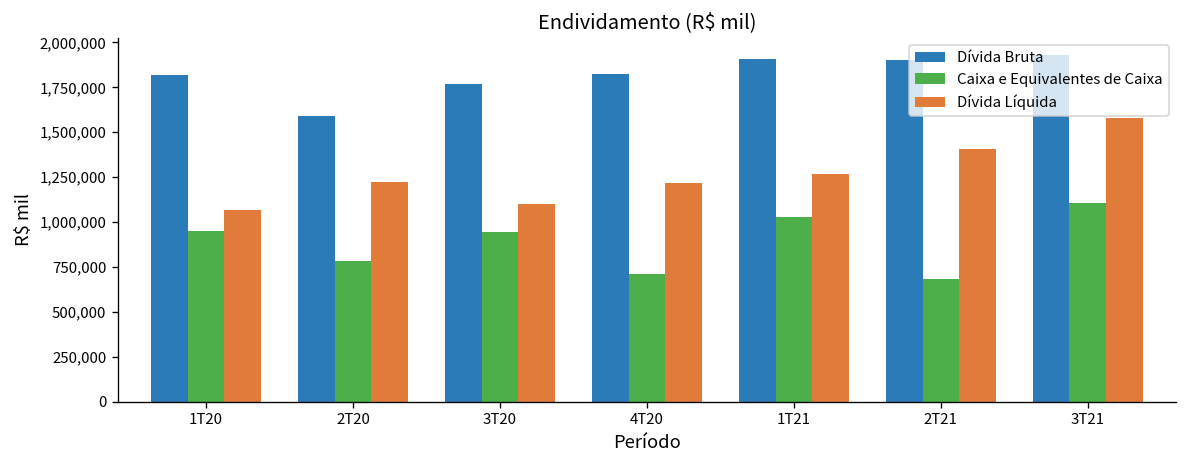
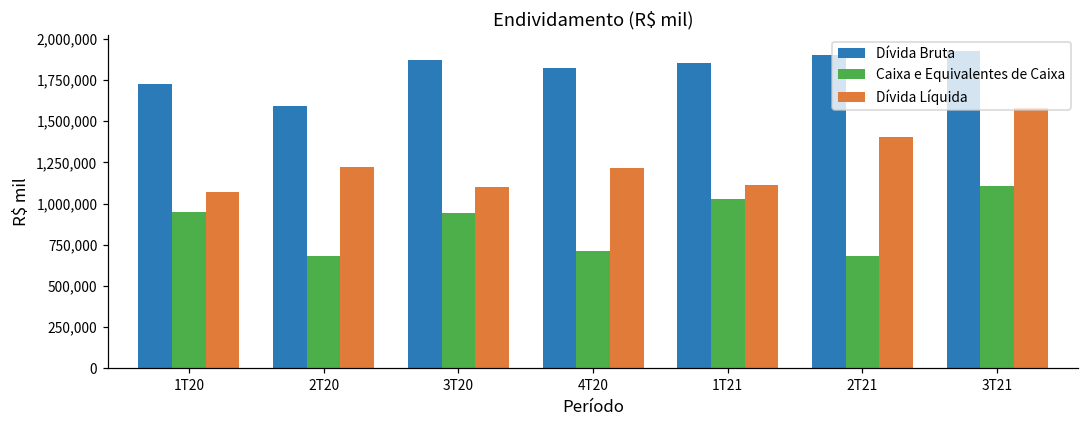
Dívida Bruta, 1T20: 1,820,000 -> 1,730,000
Caixa e Equivalentes de Caixa, 2T20: 780,000 -> 680,000
Dívida Bruta, 3T20: 1,770,000 -> 1,870,000
Dívida Bruta, 1T21: 1,910,000 -> 1,850,000
Dívida Líquida, 1T21: 1,270,000 -> 1,110,000
